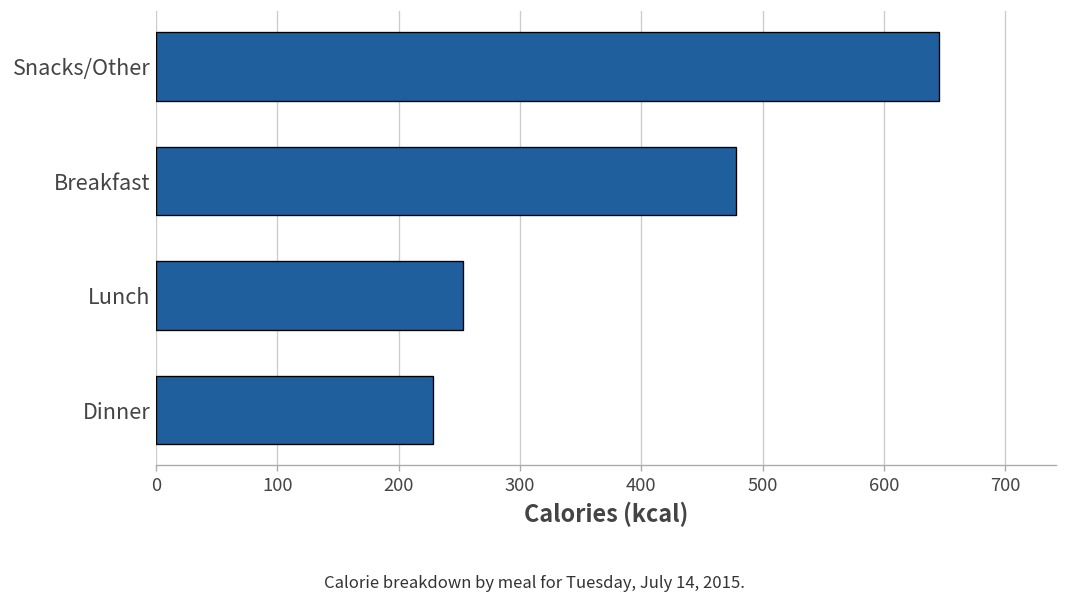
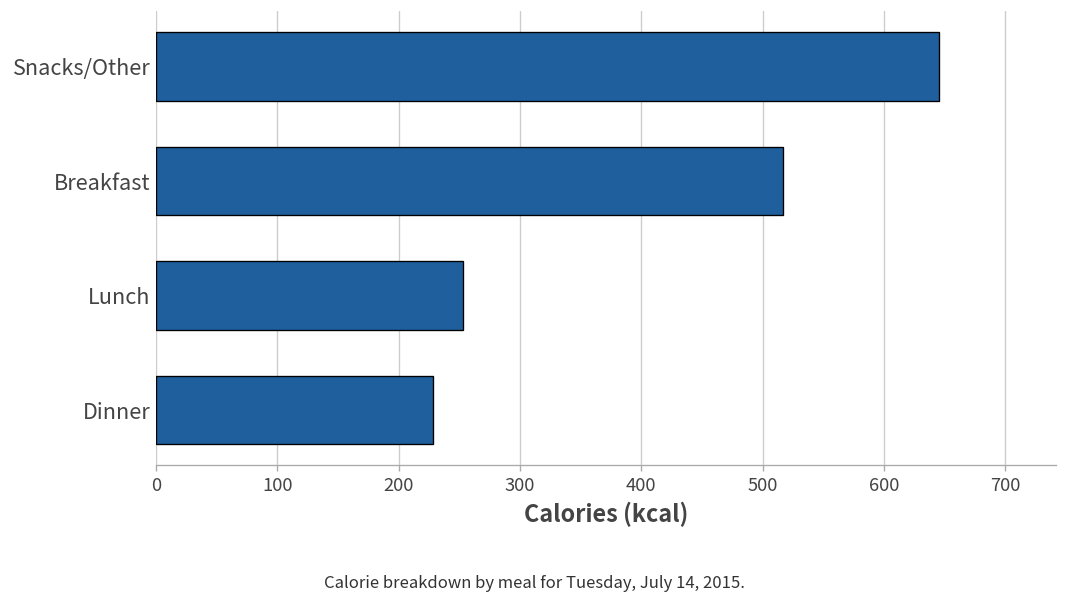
Breakfast: 478 -> 517
